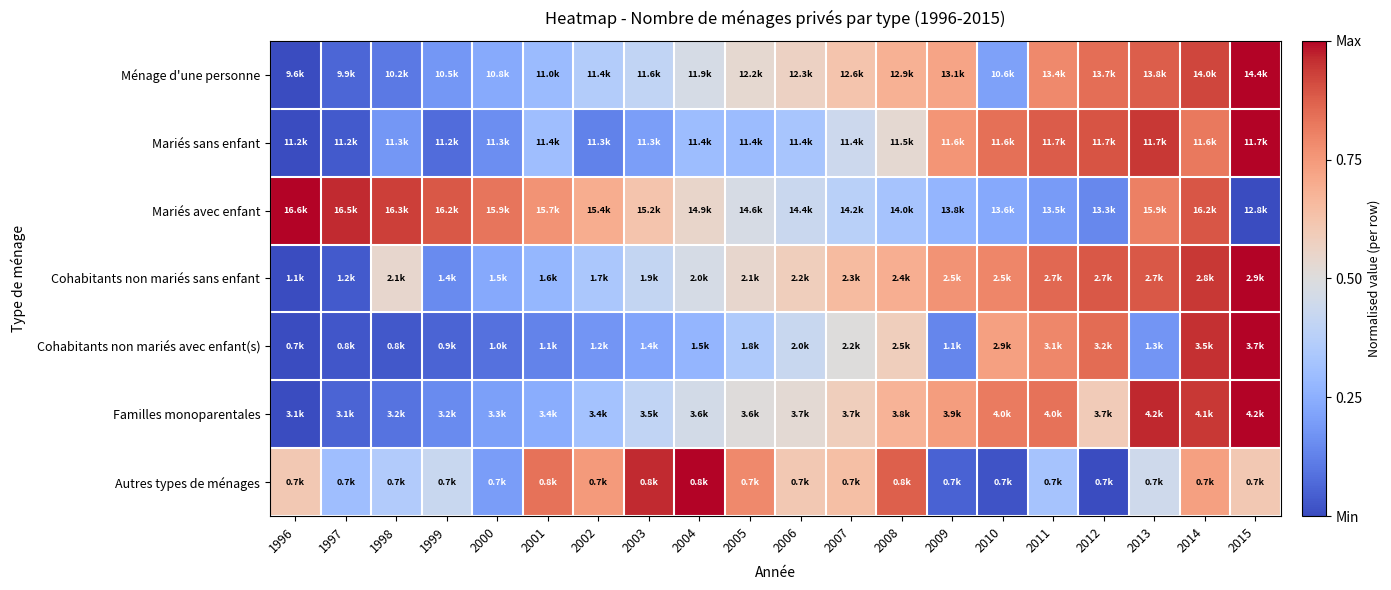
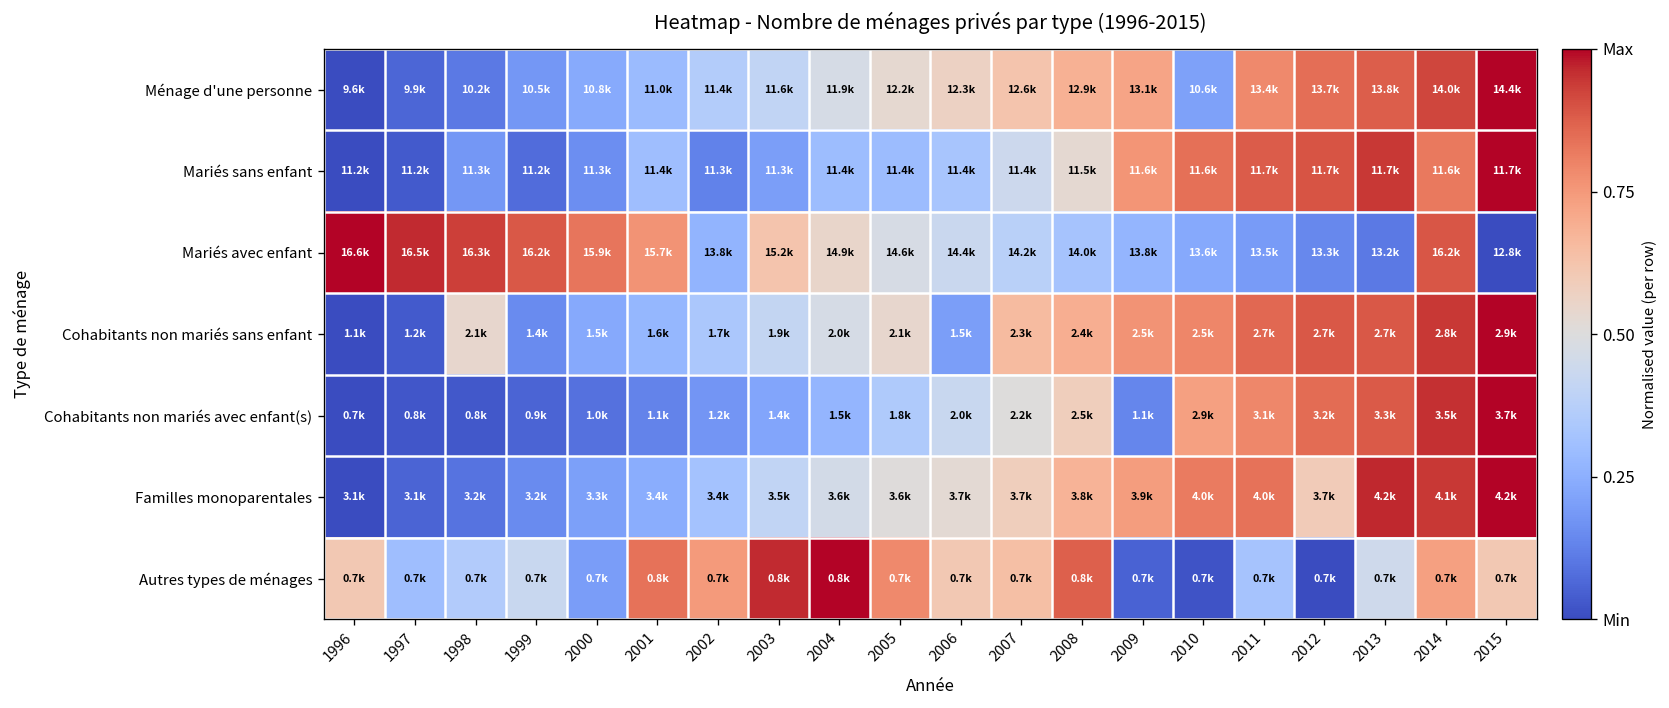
Mariés avec enfant, 2002: 15.4k -> 13.8k
Mariés avec enfant, 2013: 15.9k -> 13.2k
Cohabitants non mariés sans enfant, 2006: 2.2k -> 1.5k
Cohabitants non mariés avec enfant(s), 2013: 1.3k -> 3.3k
